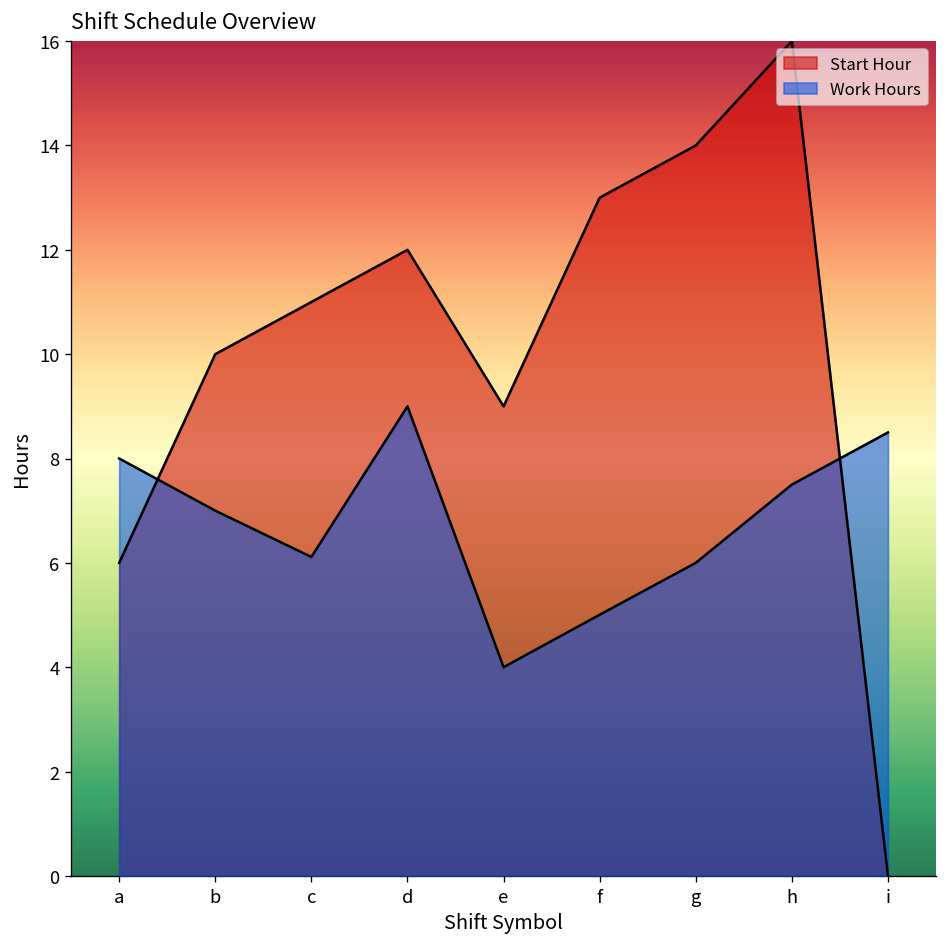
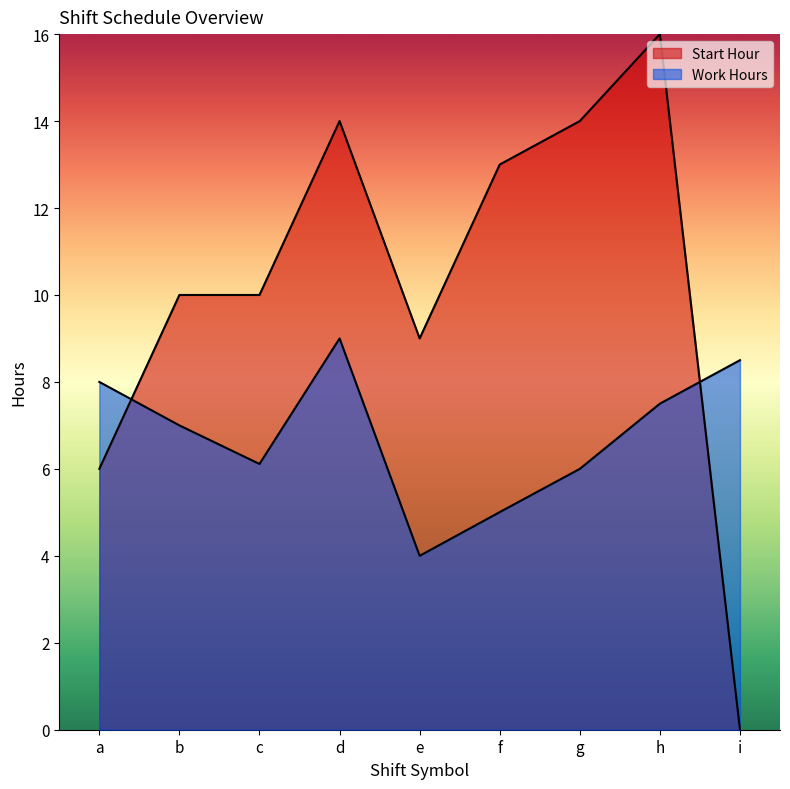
Start Hour, c: 11 -> 10
Start Hour, d: 12 -> 14
